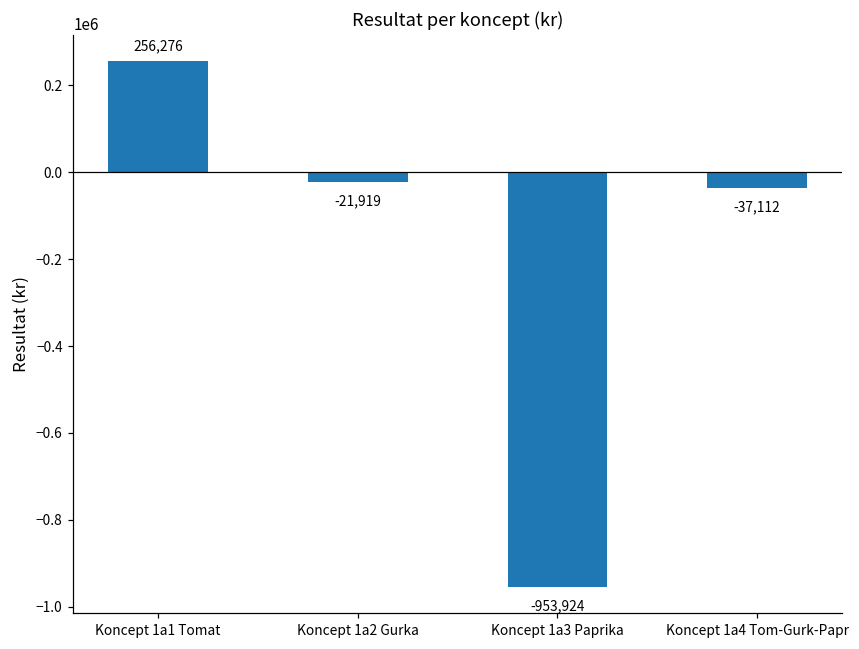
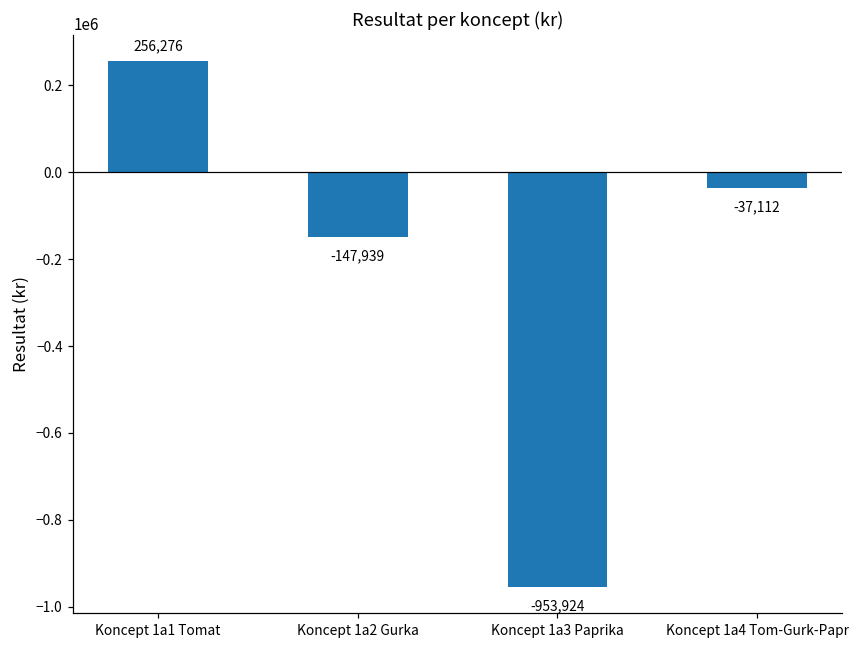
Koncept 1a2 Gurka: -21,919 -> -147,939
